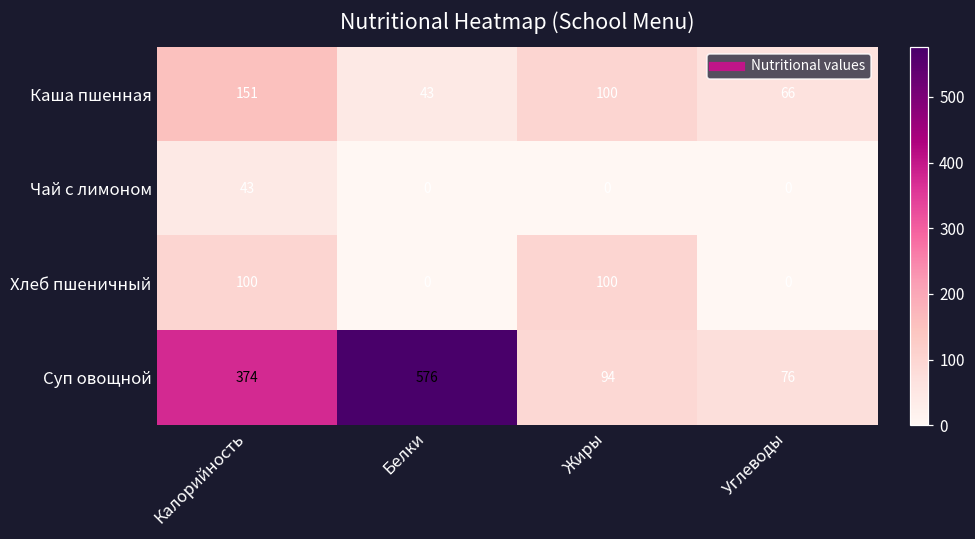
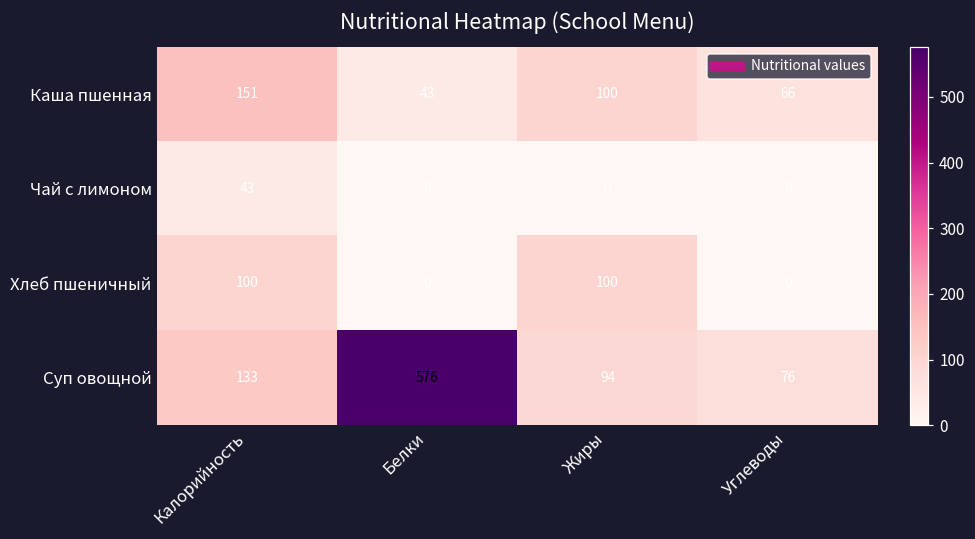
Суп овощной, Калорийность: 374 -> 133
